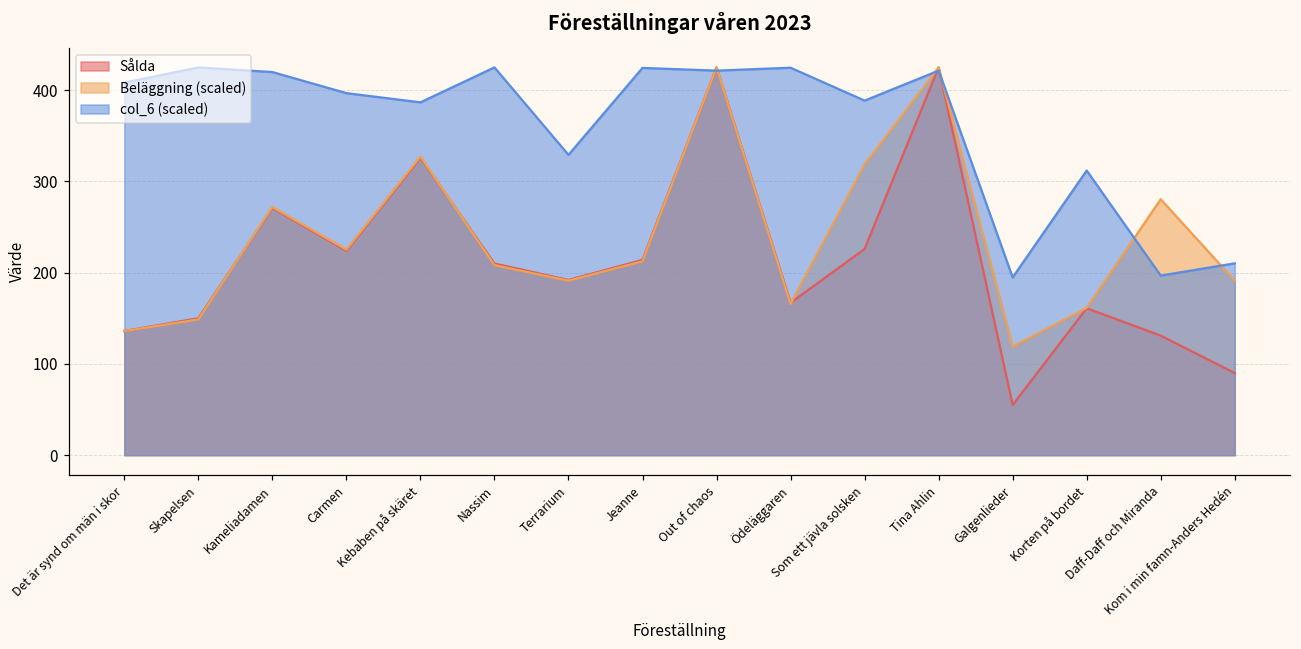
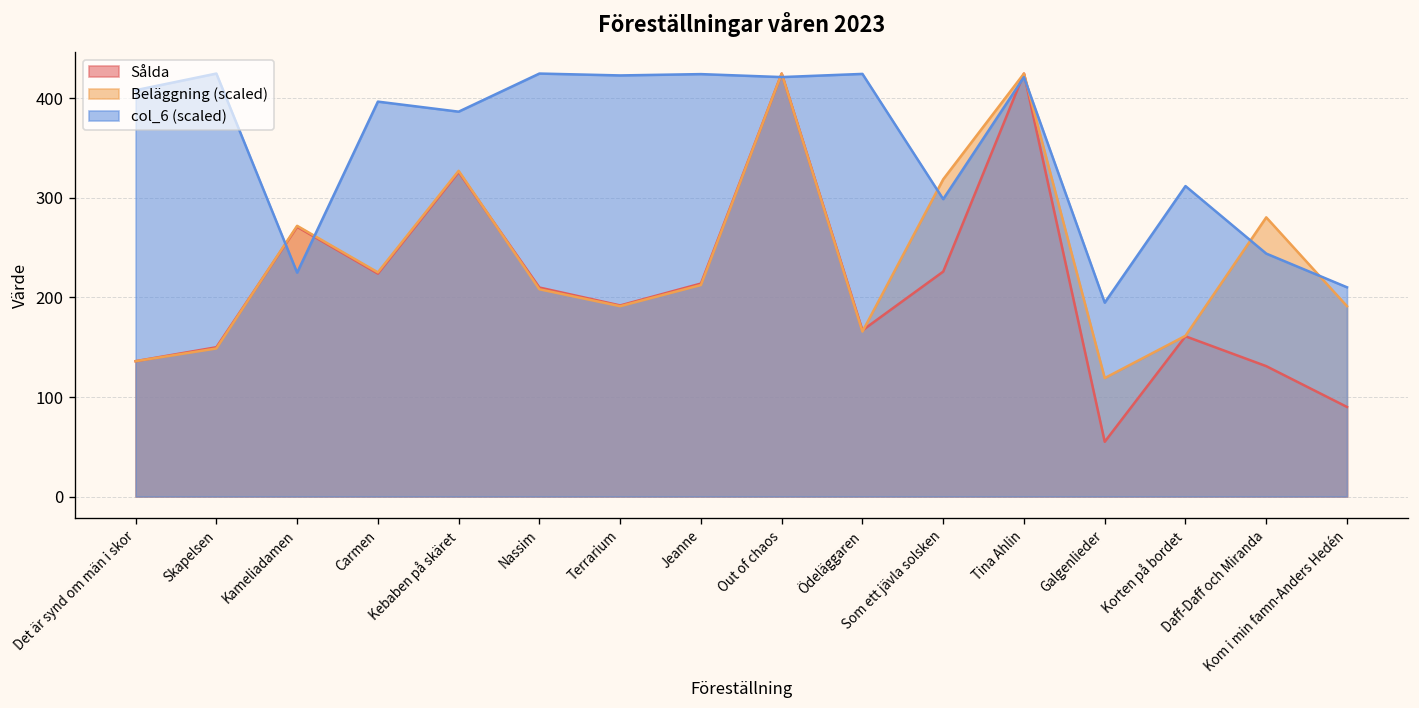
col_6 (scaled), Kameliadamen: 420 -> 220
col_6 (scaled), Terrarium: 330 -> 420
col_6 (scaled), Som ett jävla solsken: 390 -> 300
col_6 (scaled), Daff-Daff och Miranda: 200 -> 240
